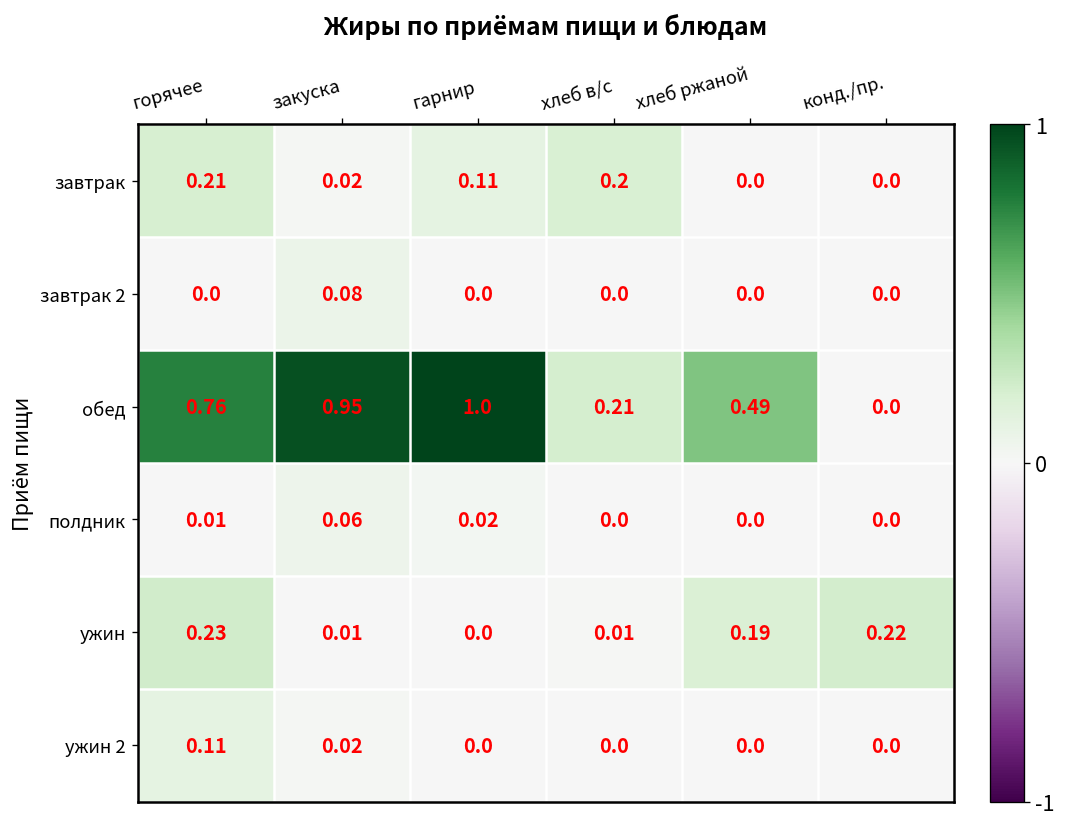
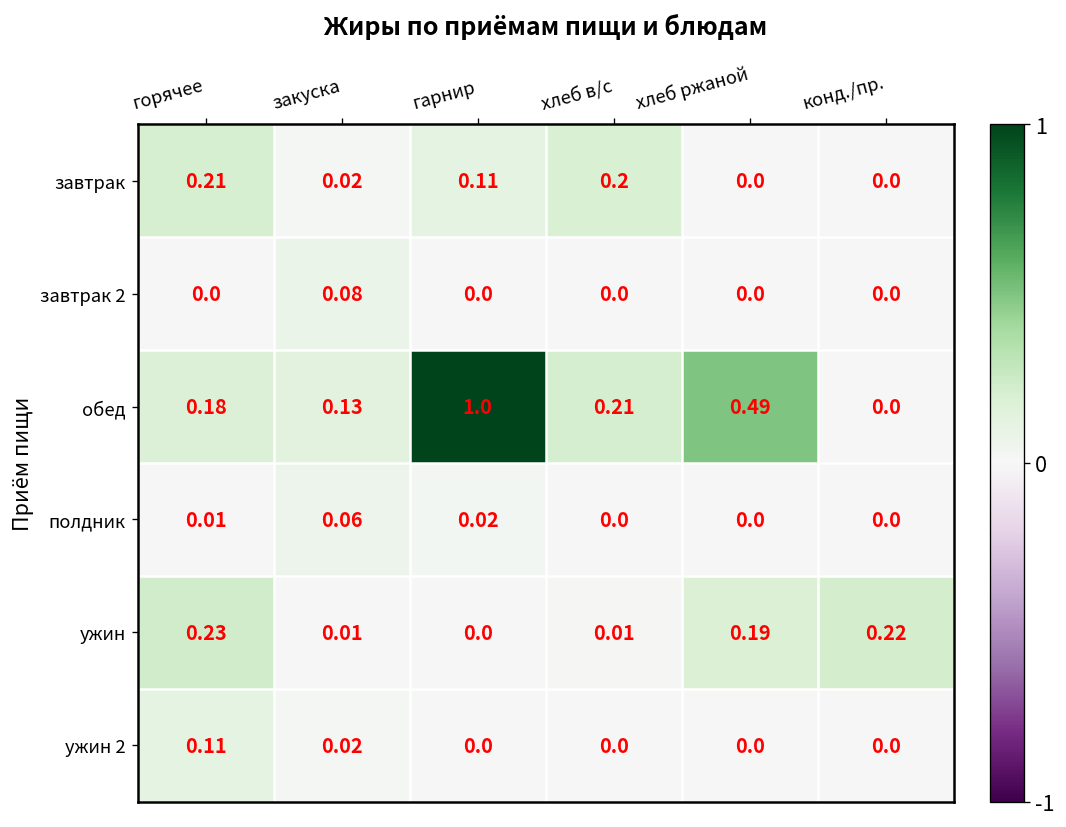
обед, горячее: 0.76 -> 0.18
обед, закуска: 0.95 -> 0.13
